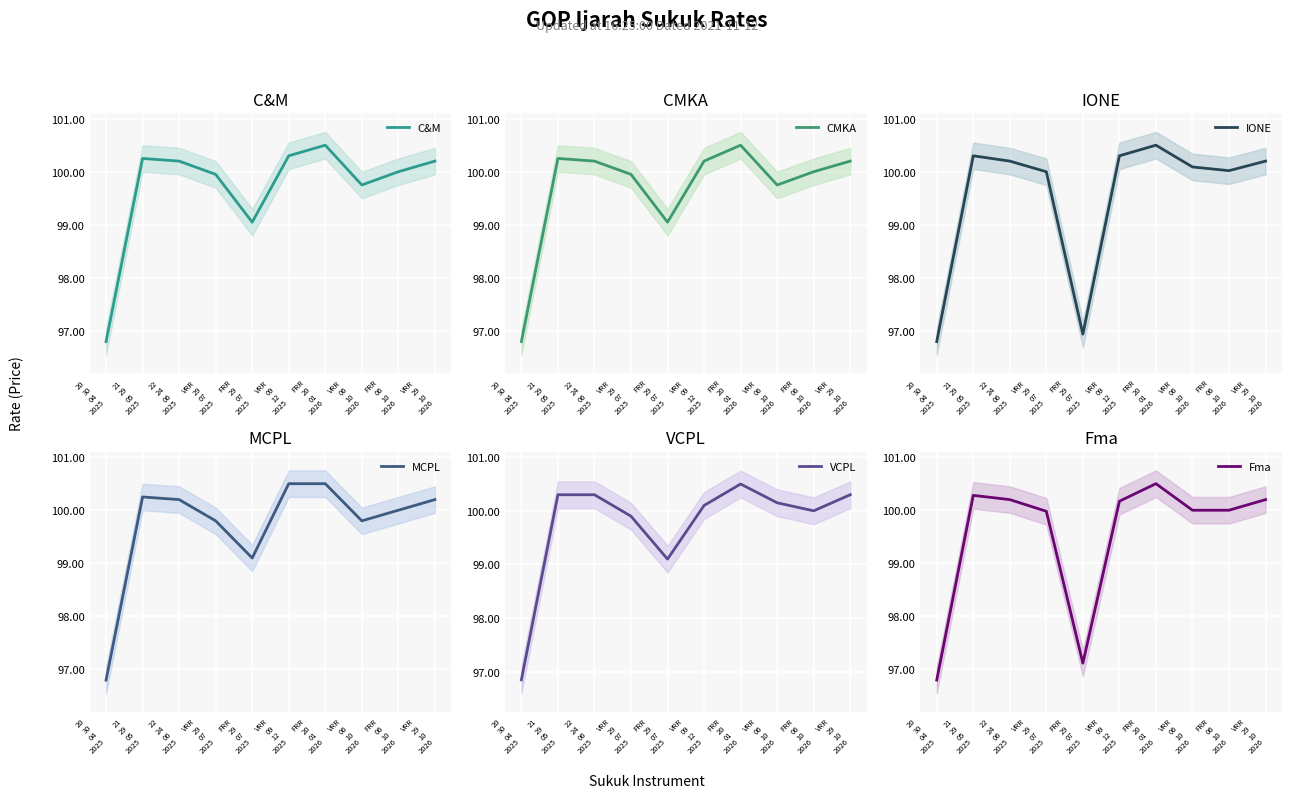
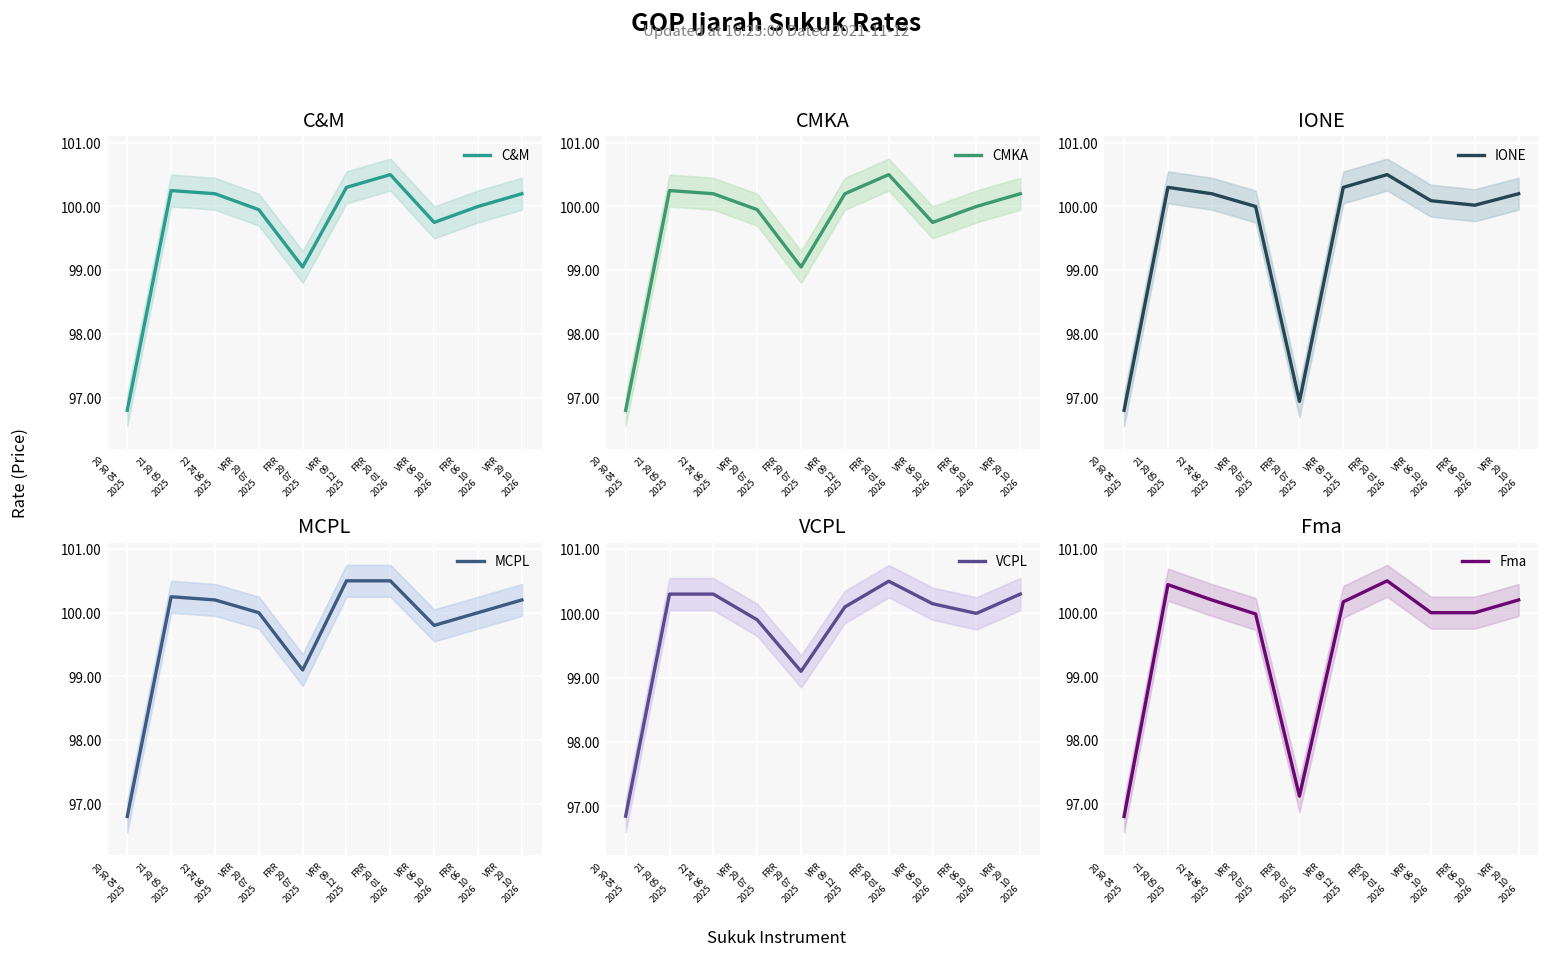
MCPL, MCPL, VRR 29 07 2025: 99.8 -> 100.0
Fma, Fma, 21 29 05 2025: 100.3 -> 100.4
